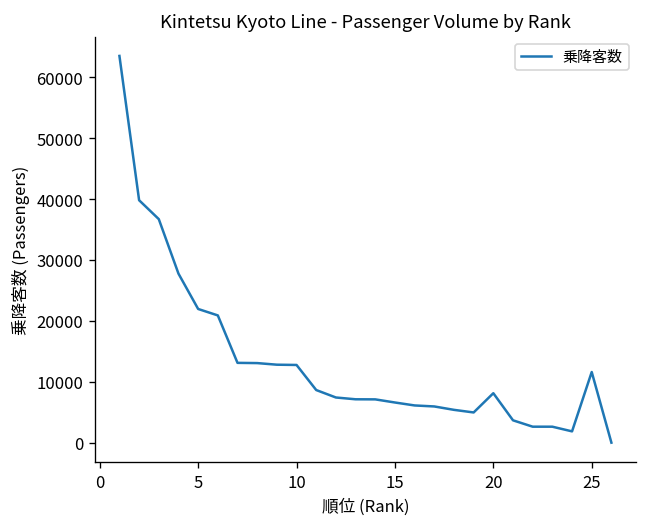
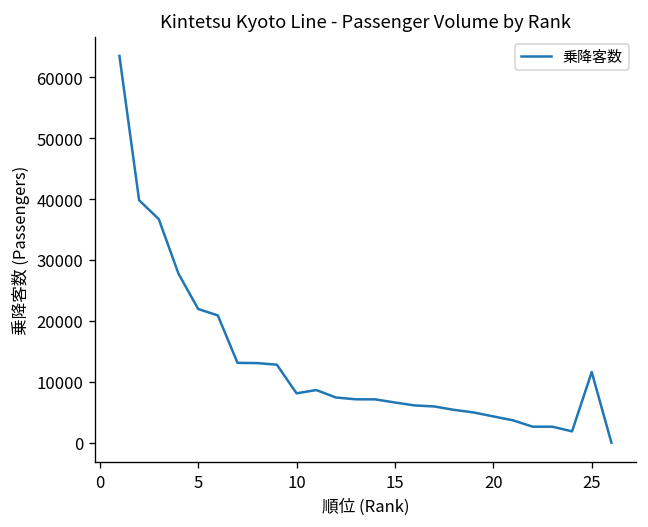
10: 13000 -> 8000
20: 8000 -> 4000
